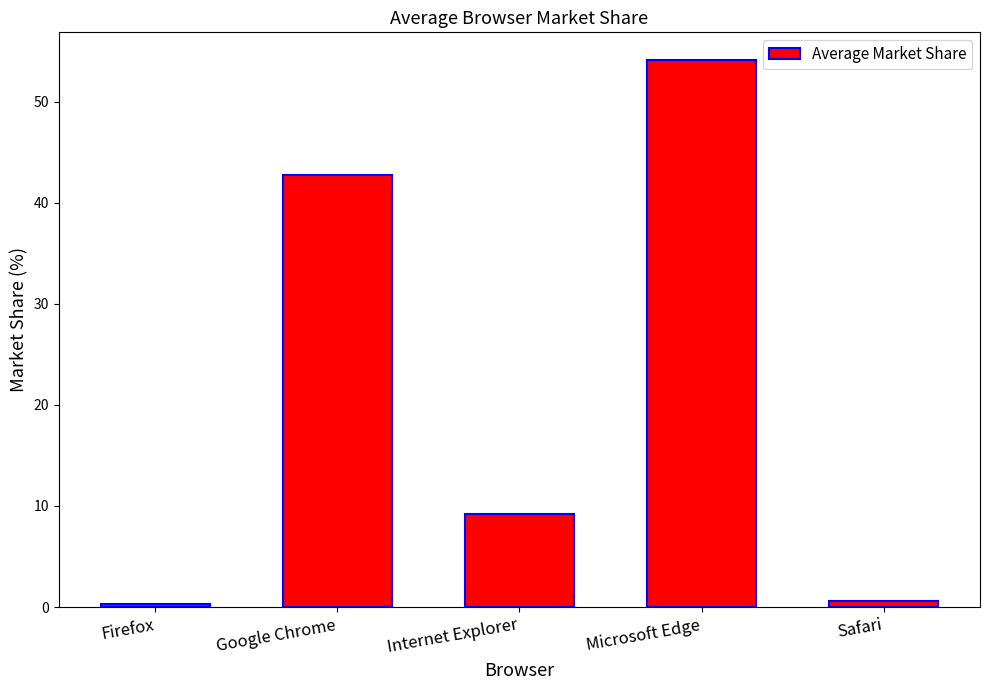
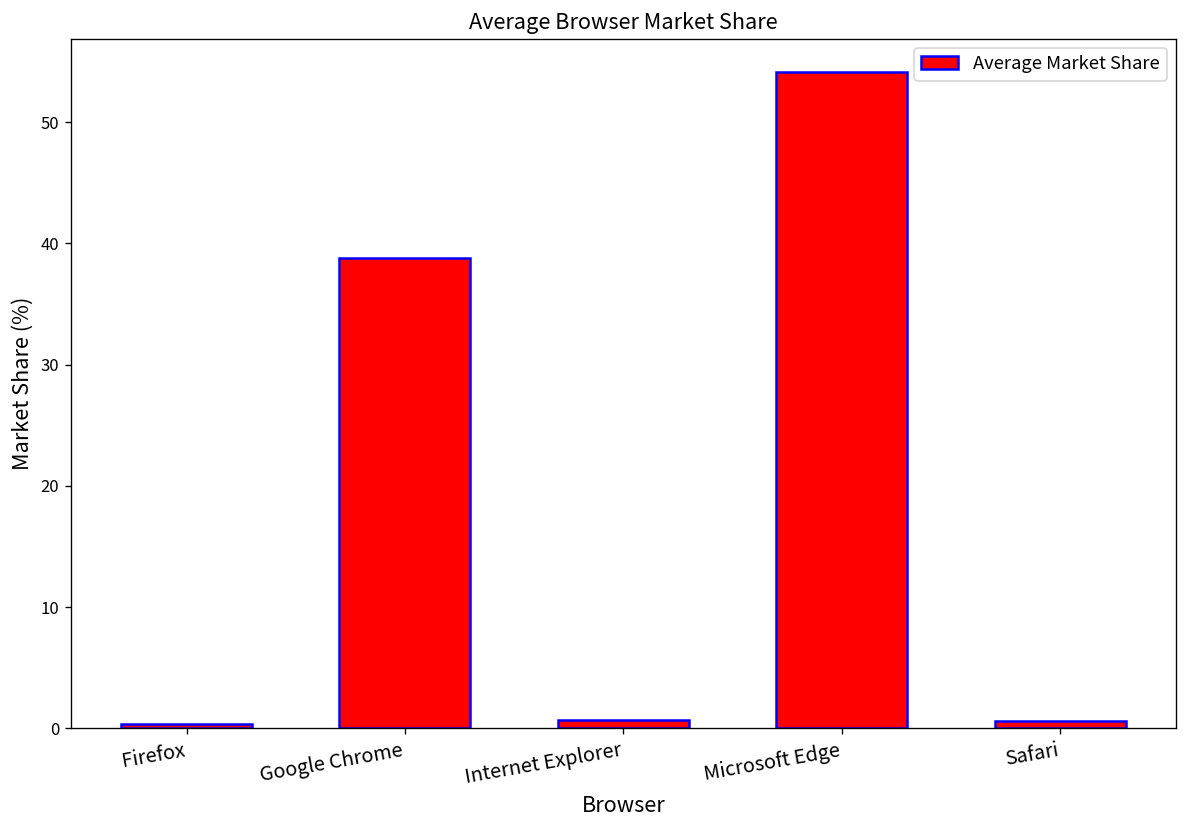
Google Chrome: 42.8 -> 38.8
Internet Explorer: 9.2 -> 0.7
